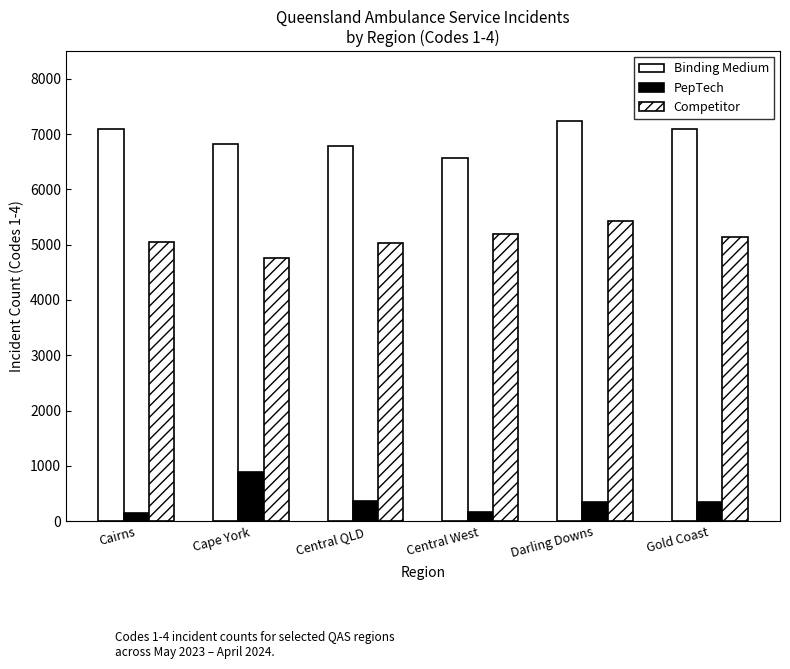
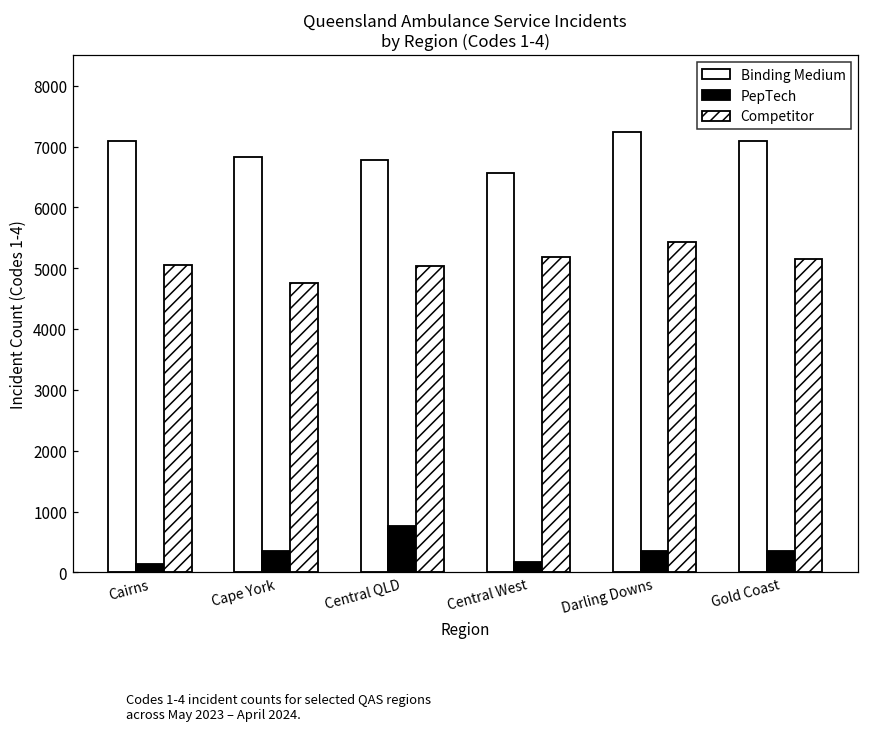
PepTech, Cape York: 900 -> 300
PepTech, Central QLD: 400 -> 800
